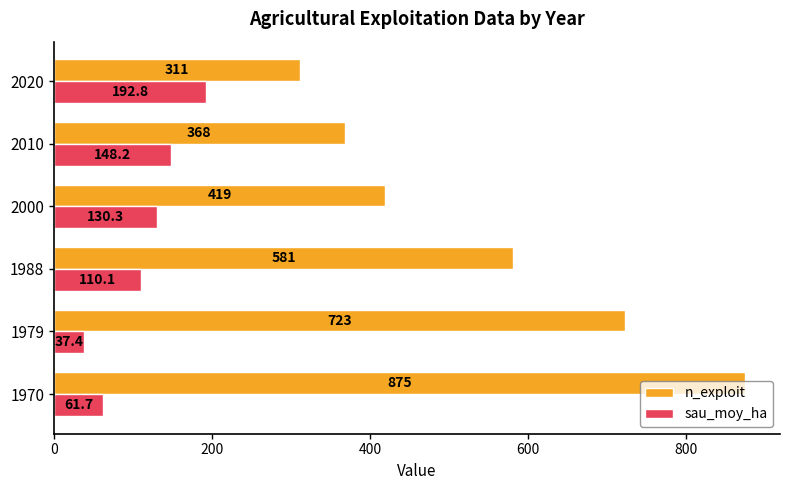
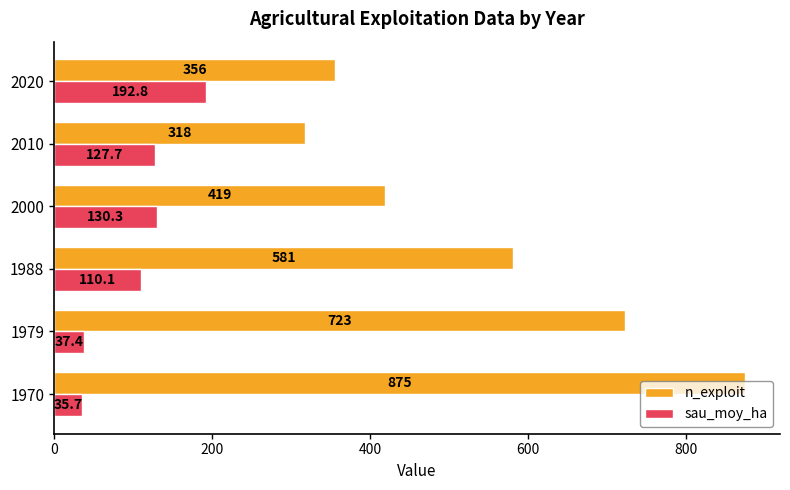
n_exploit, 2020: 311 -> 356
n_exploit, 2010: 368 -> 318
sau_moy_ha, 2010: 148.2 -> 127.7
sau_moy_ha, 1970: 61.7 -> 35.7
